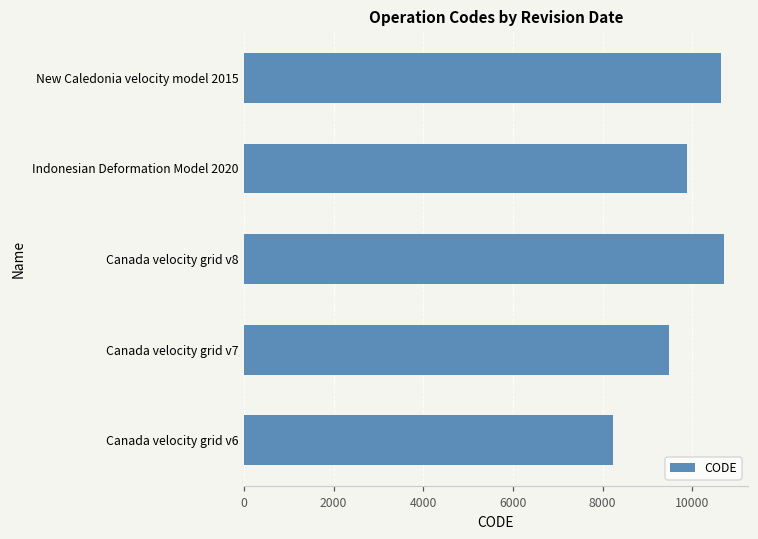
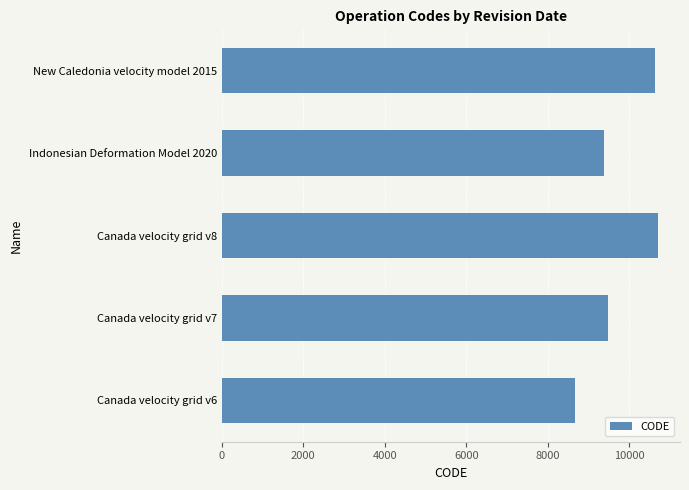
Indonesian Deformation Model 2020: 9900 -> 9400
Canada velocity grid v6: 8200 -> 8700
